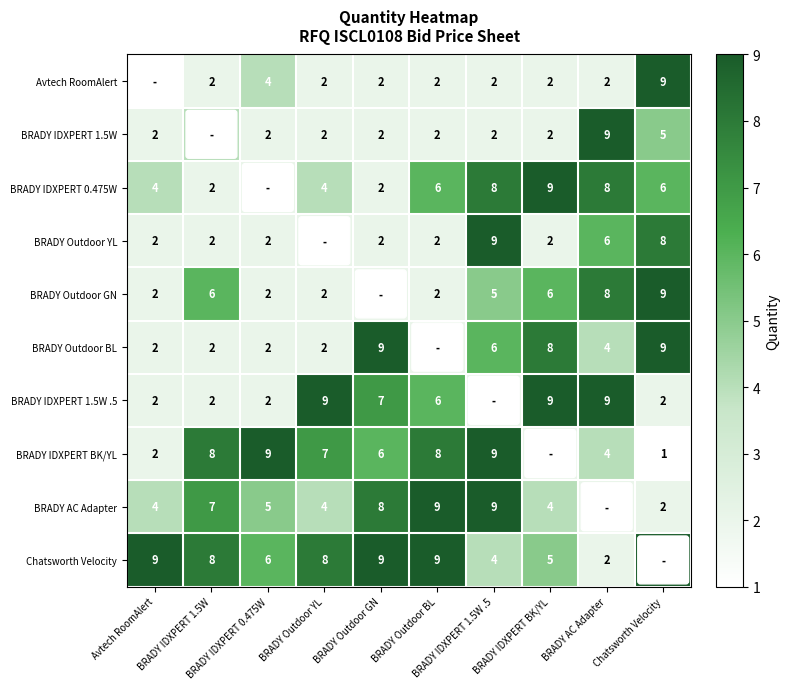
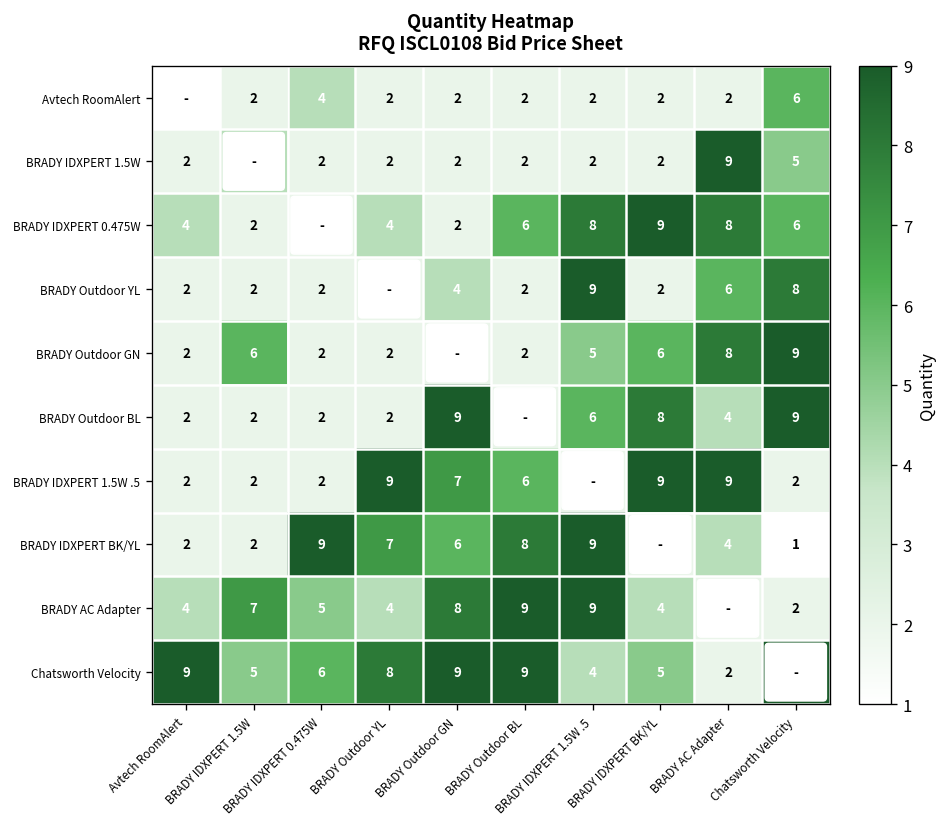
Avtech RoomAlert, Chatsworth Velocity: 9 -> 6
BRADY Outdoor YL, BRADY Outdoor GN: 2 -> 4
BRADY IDXPERT BK/YL, BRADY IDXPERT 1.5W: 8 -> 2
Chatsworth Velocity, BRADY IDXPERT 1.5W: 8 -> 5
